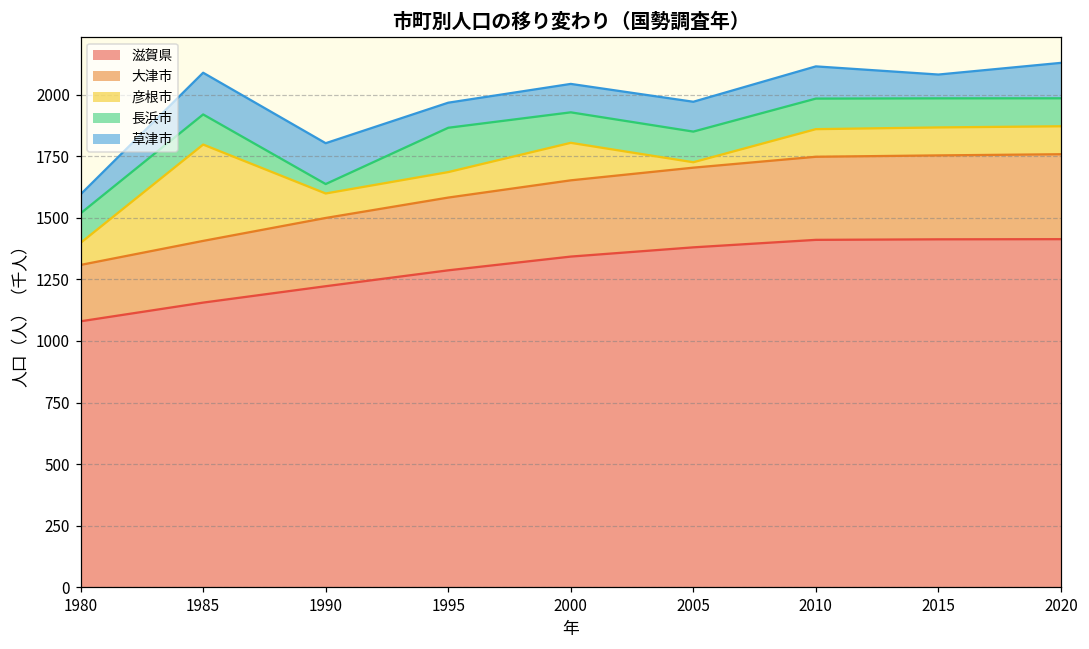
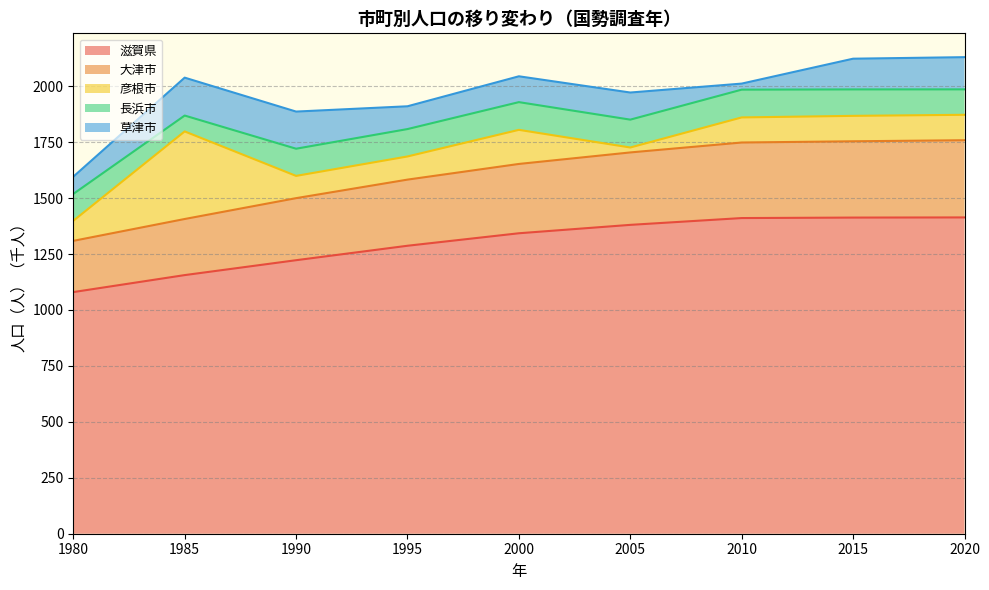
長浜市, 1985: 120 -> 70
長浜市, 1990: 40 -> 120
長浜市, 1995: 180 -> 120
草津市, 2010: 130 -> 30
草津市, 2015: 100 -> 140
